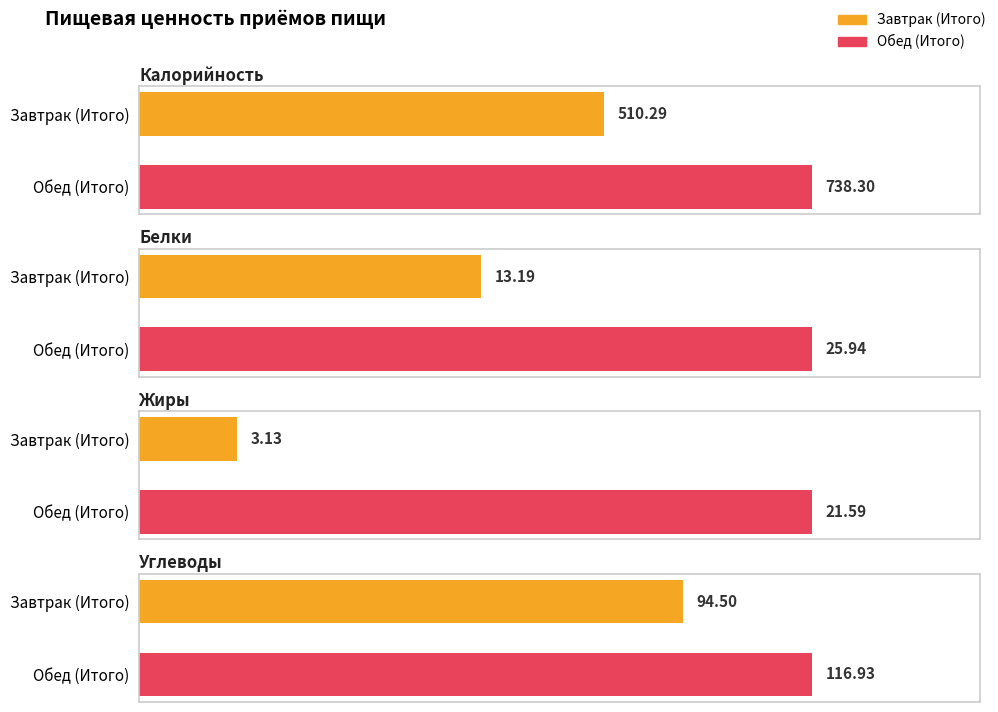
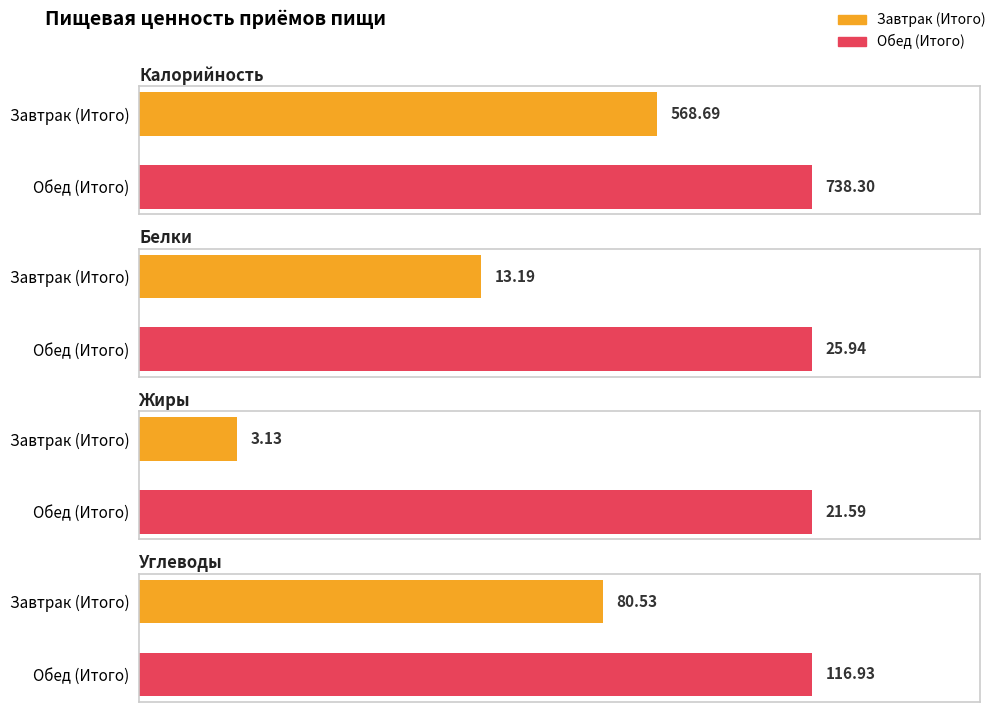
Калорийность, Завтрак (Итого): 510.29 -> 568.69
Углеводы, Завтрак (Итого): 94.50 -> 80.53
